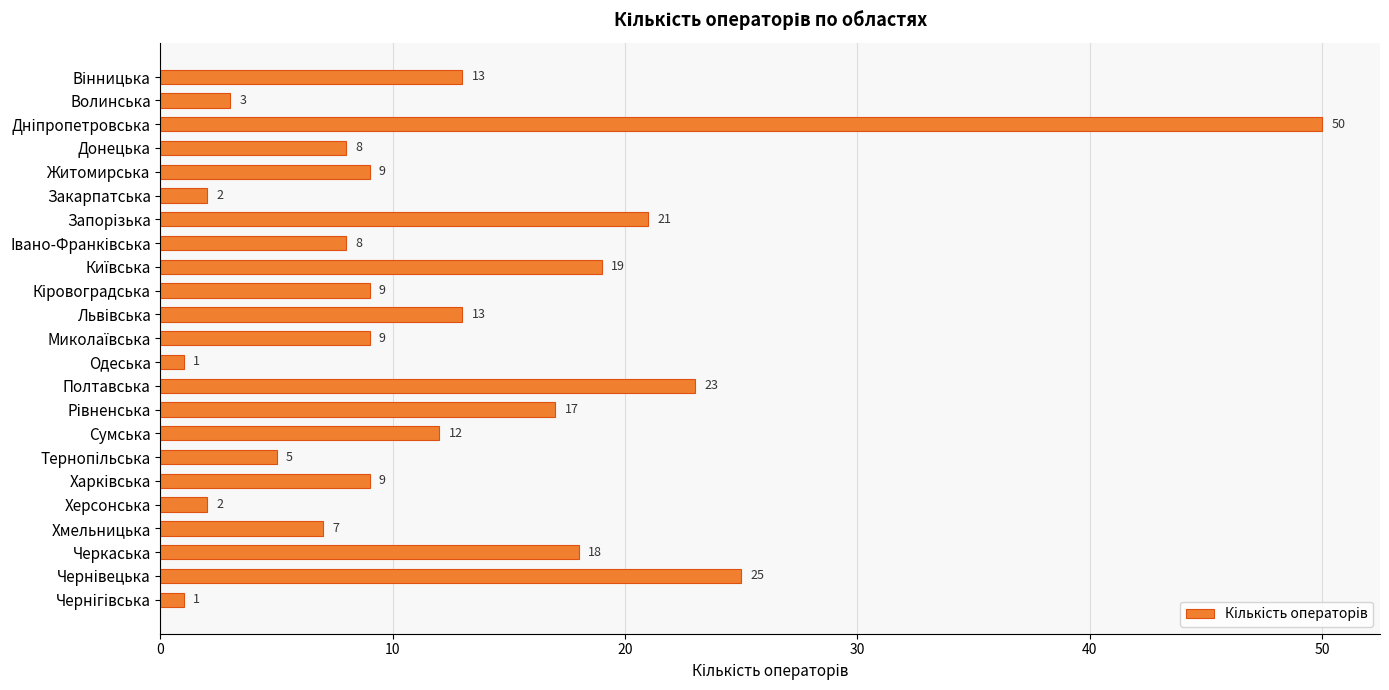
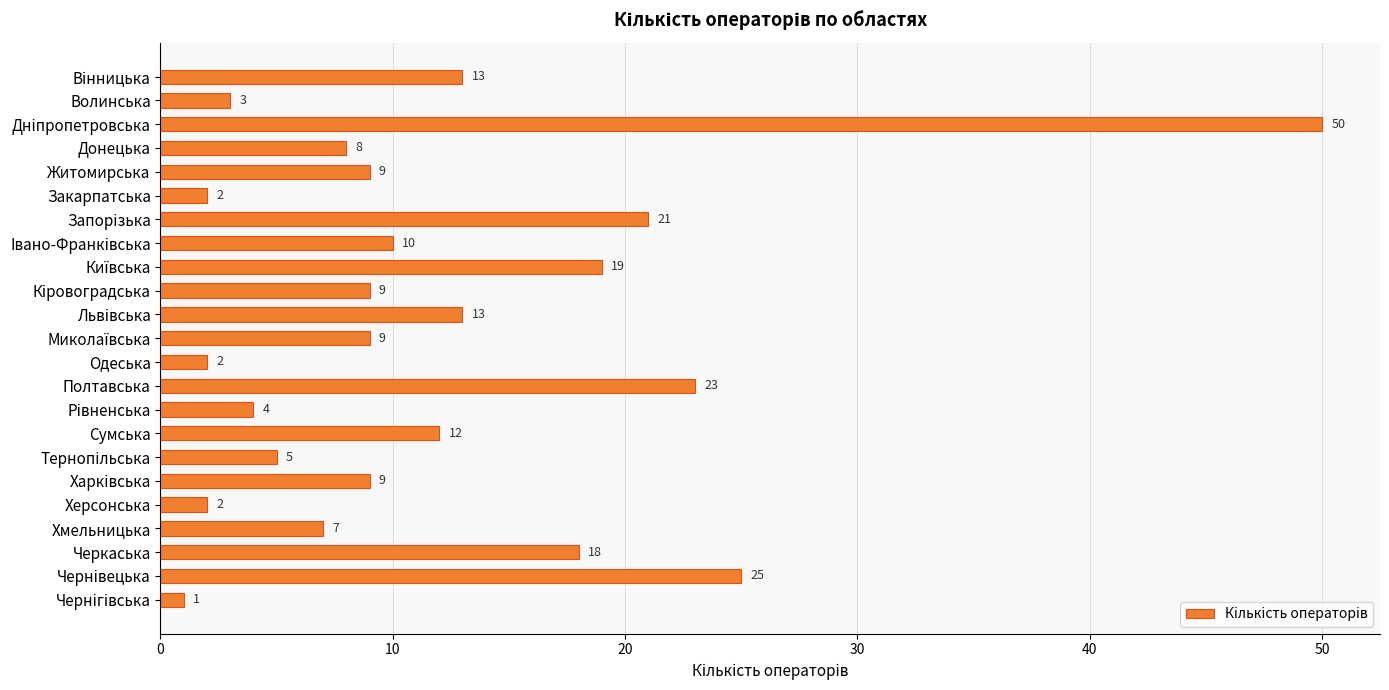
Івано-Франківська: 8 -> 10
Одеська: 1 -> 2
Рівненська: 17 -> 4
